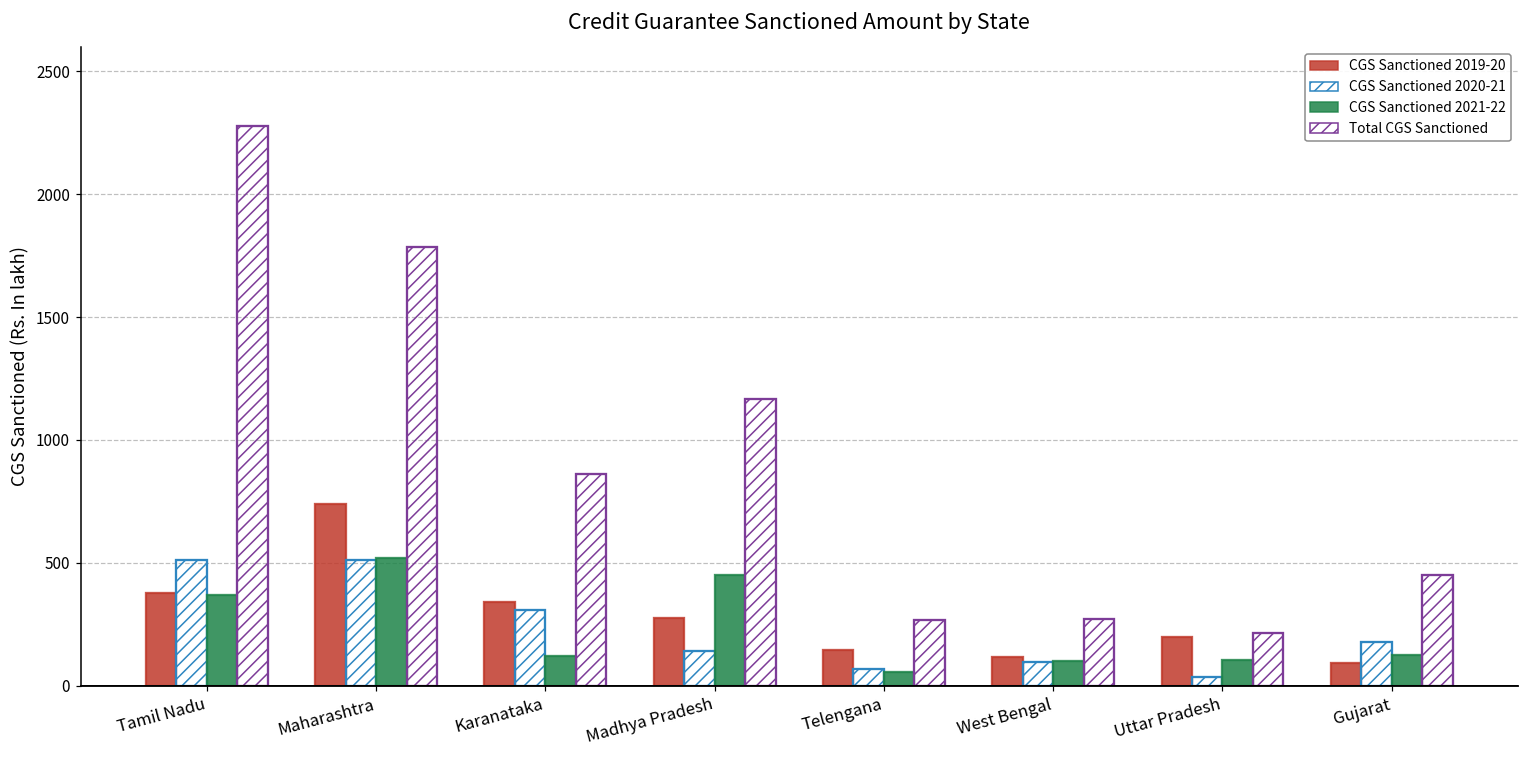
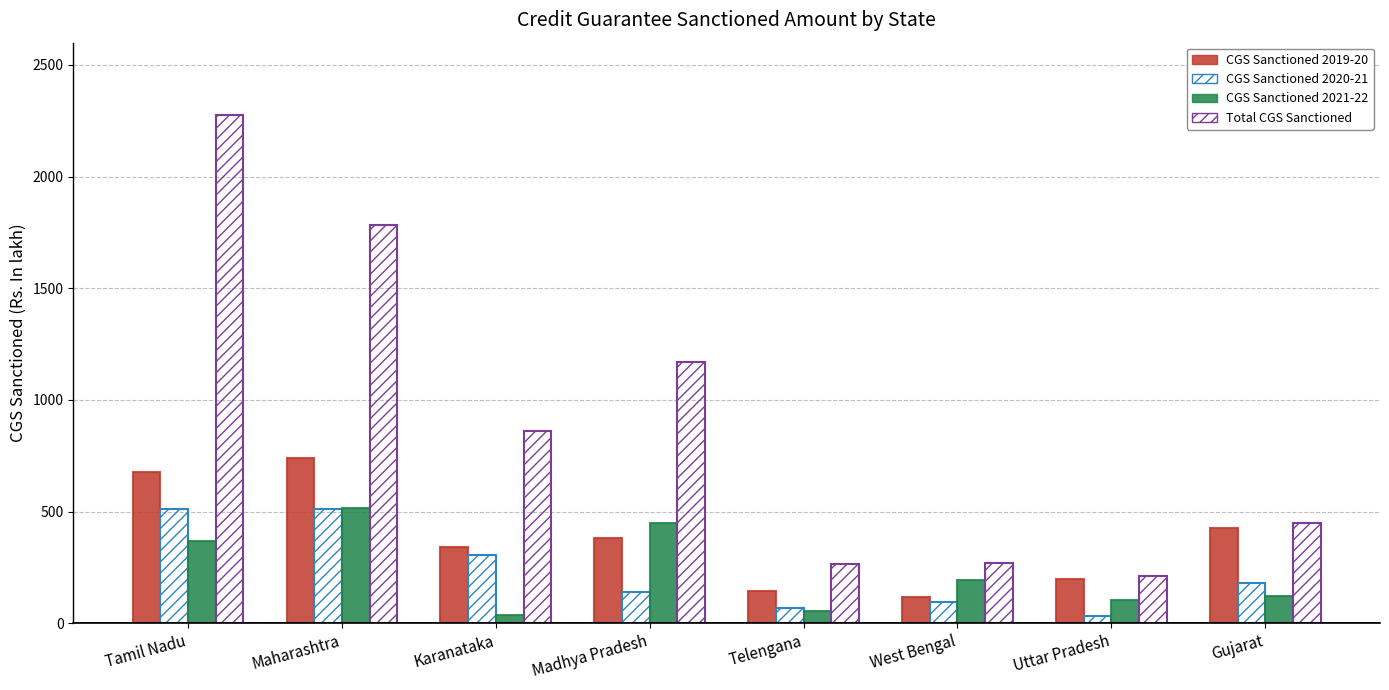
CGS Sanctioned 2019-20, Tamil Nadu: 380 -> 680
CGS Sanctioned 2021-22, Karanataka: 120 -> 40
CGS Sanctioned 2019-20, Madhya Pradesh: 280 -> 380
CGS Sanctioned 2021-22, West Bengal: 100 -> 190
CGS Sanctioned 2019-20, Gujarat: 90 -> 430
